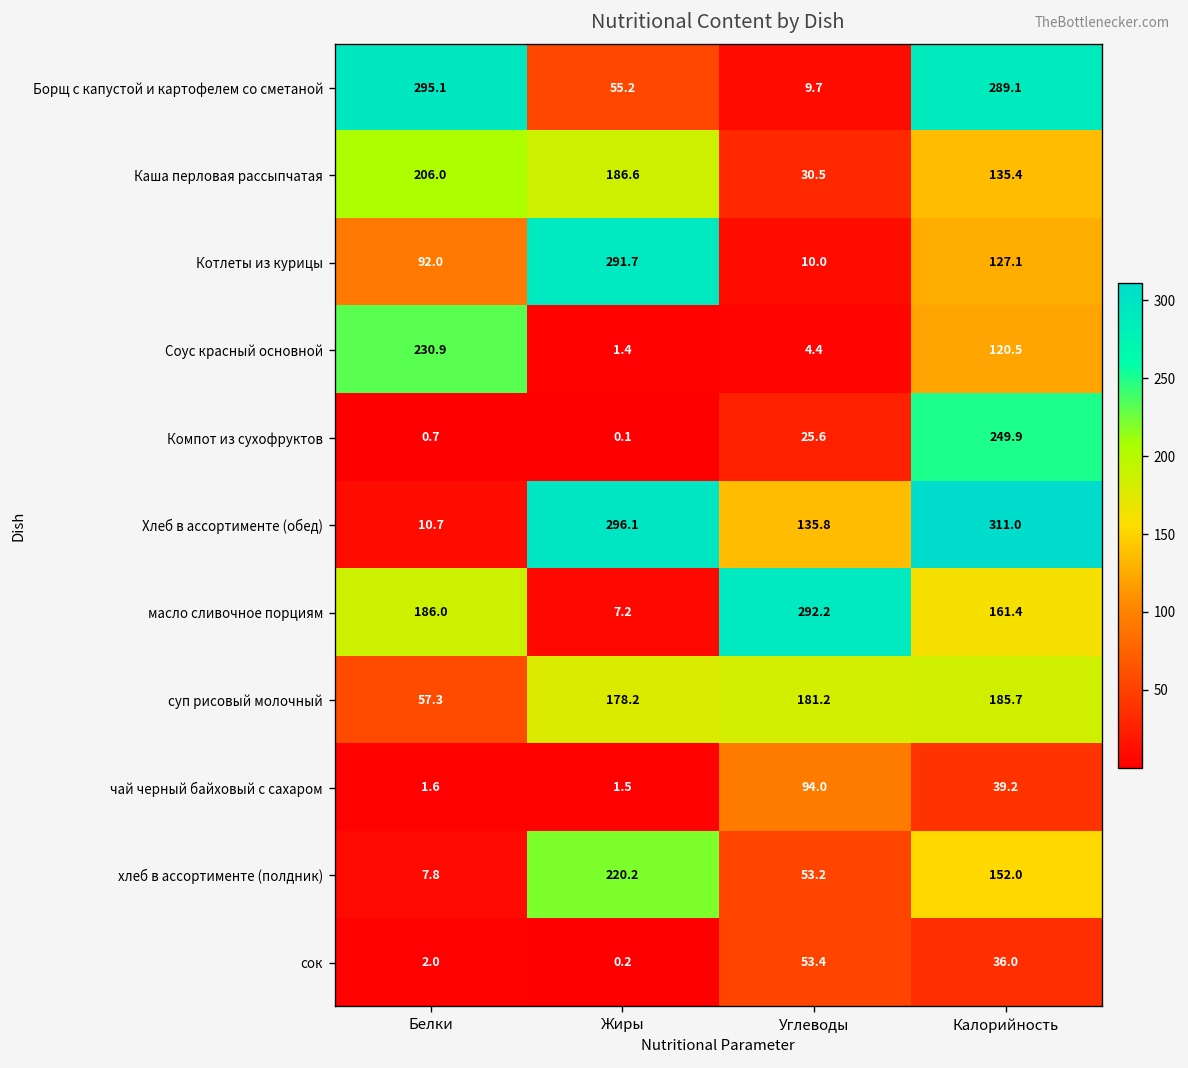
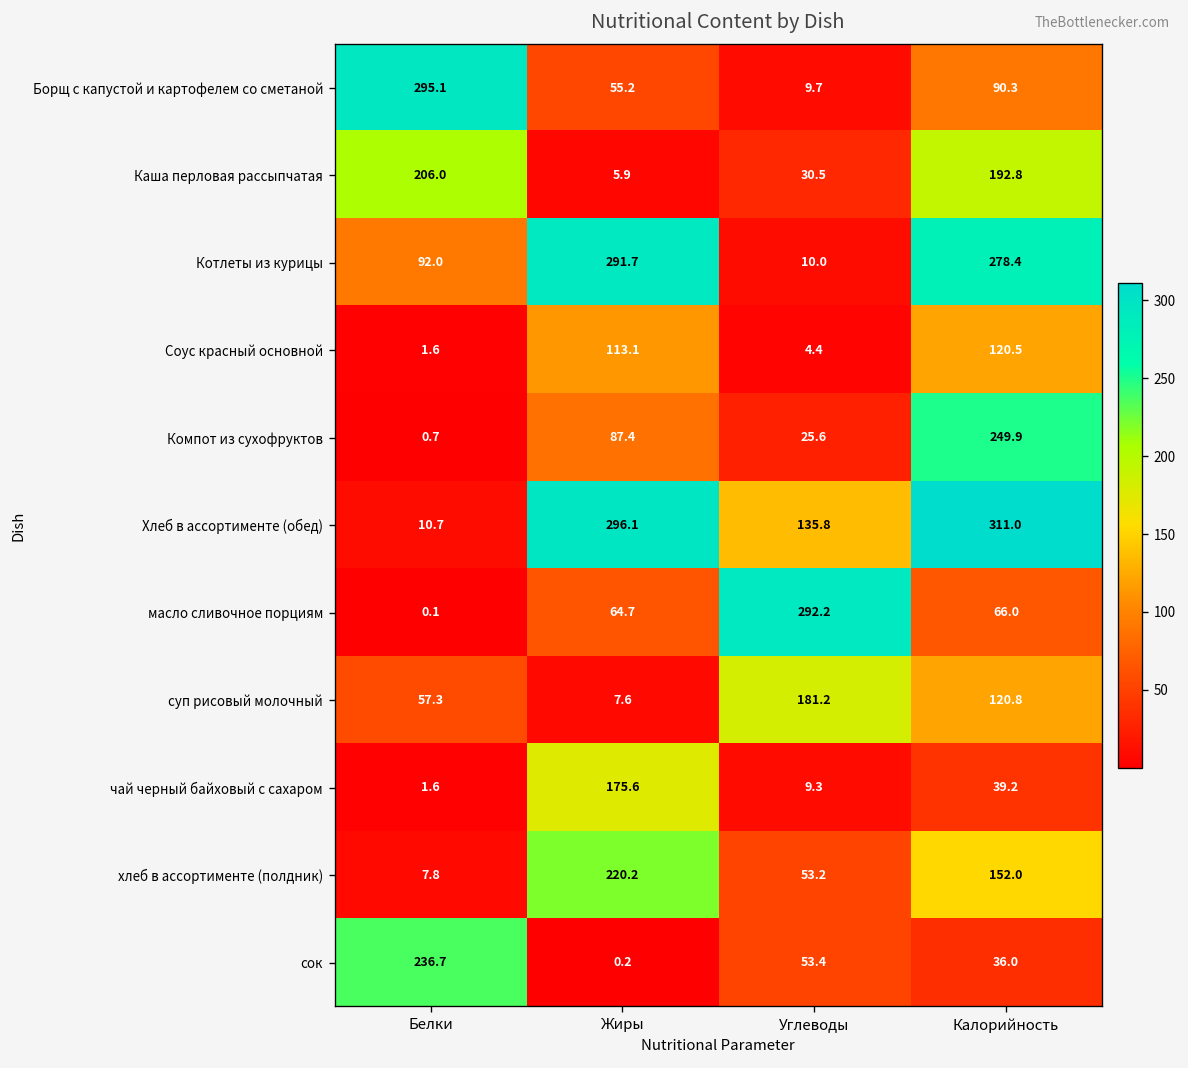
Борщ с капустой и картофелем со сметаной, Калорийность: 289.1 -> 90.3
Каша перловая рассыпчатая, Жиры: 186.6 -> 5.9
Каша перловая рассыпчатая, Калорийность: 135.4 -> 192.8
Котлеты из курицы, Калорийность: 127.1 -> 278.4
Соус красный основной, Белки: 230.9 -> 1.6
Соус красный основной, Жиры: 1.4 -> 113.1
Компот из сухофруктов, Жиры: 0.1 -> 87.4
масло сливочное порциям, Белки: 186.0 -> 0.1
масло сливочное порциям, Жиры: 7.2 -> 64.7
масло сливочное порциям, Калорийность: 161.4 -> 66.0
суп рисовый молочный, Жиры: 178.2 -> 7.6
суп рисовый молочный, Калорийность: 185.7 -> 120.8
чай черный байховый с сахаром, Жиры: 1.5 -> 175.6
чай черный байховый с сахаром, Углеводы: 94.0 -> 9.3
сок, Белки: 2.0 -> 236.7
